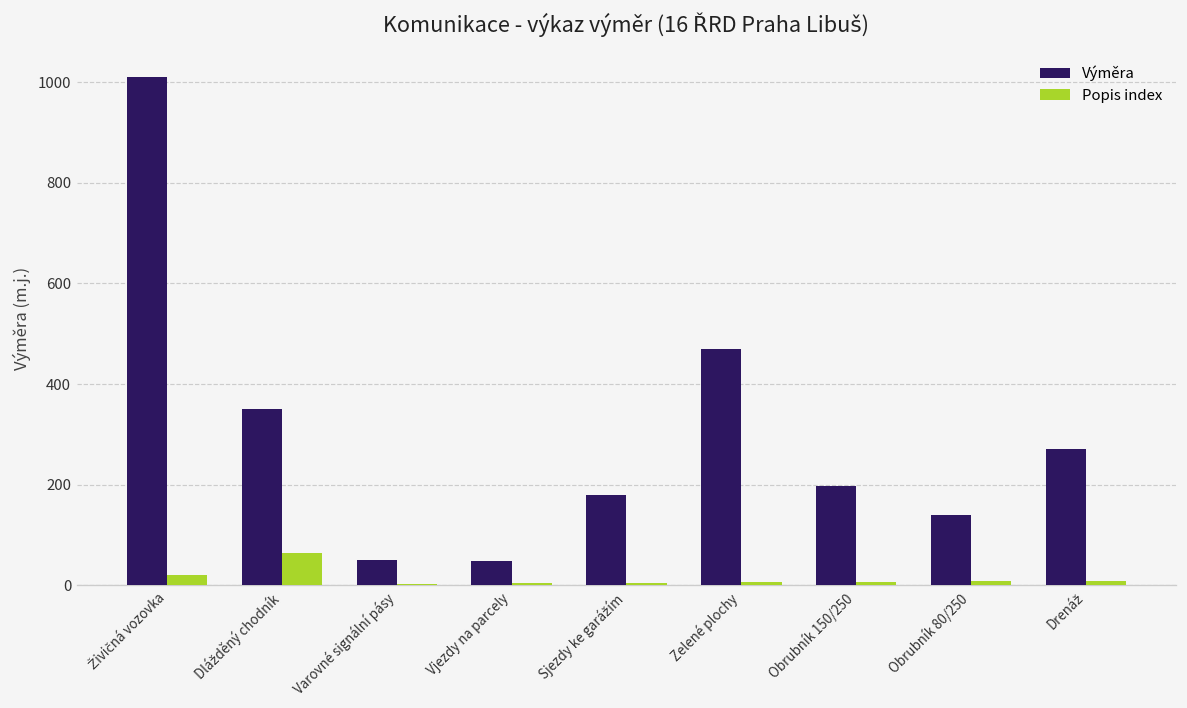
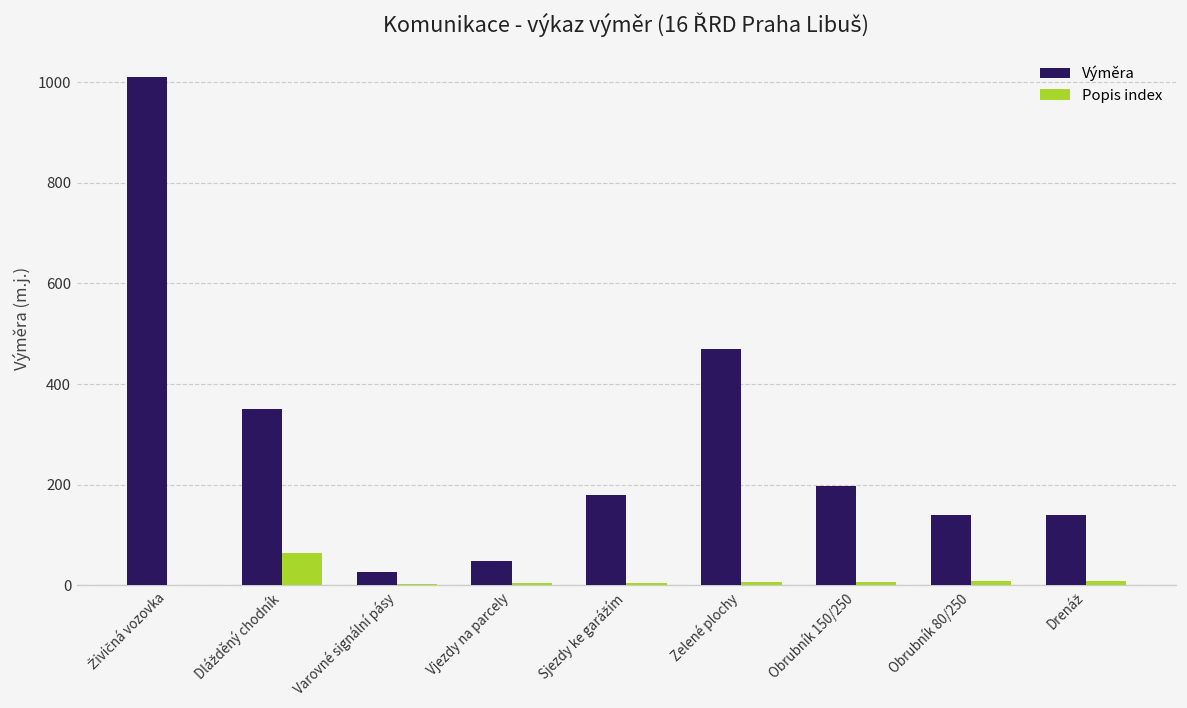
Popis index, Živičná vozovka: 20 -> 0
Výměra, Varovné signální pásy: 50 -> 30
Výměra, Drenáž: 270 -> 140
